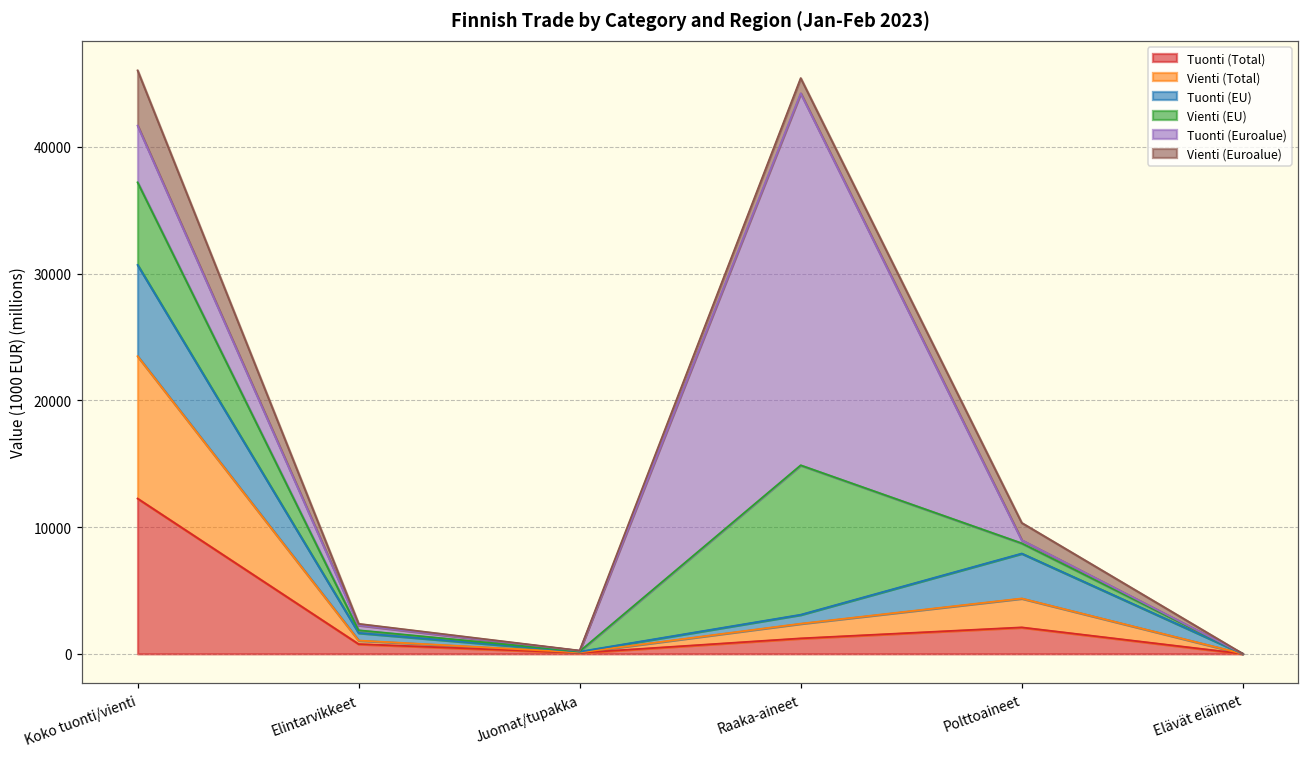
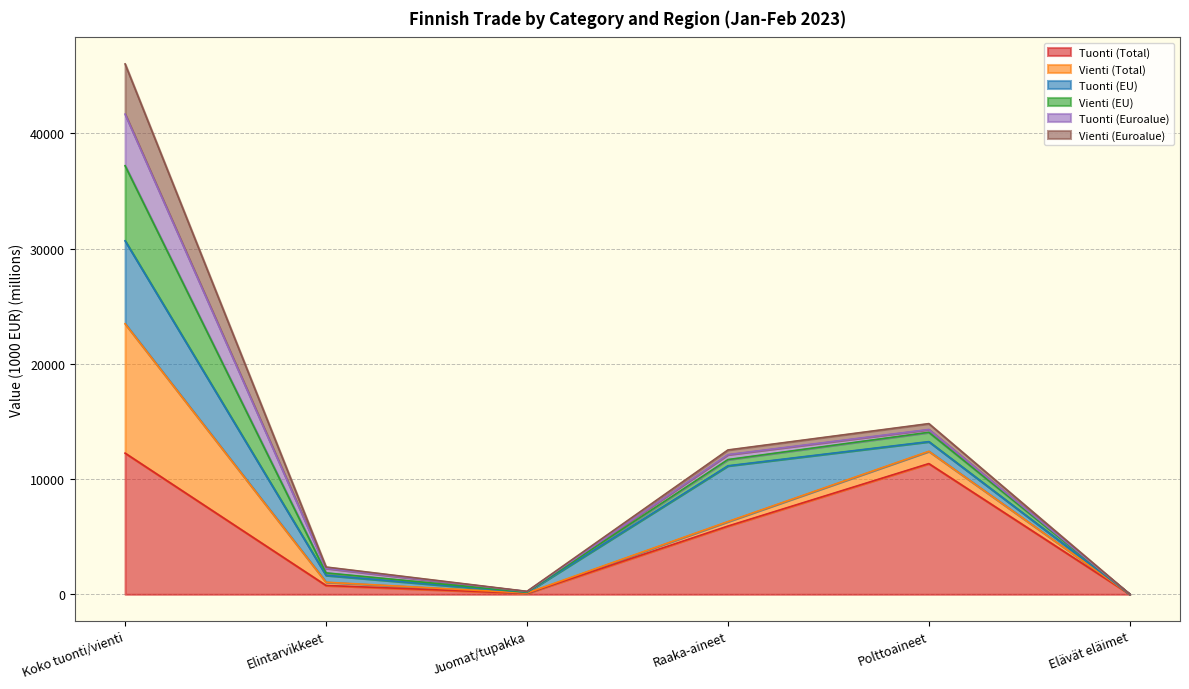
Tuonti (Total), Raaka-aineet: 1200 -> 5900
Vienti (Total), Raaka-aineet: 1200 -> 400
Tuonti (EU), Raaka-aineet: 700 -> 4800
Vienti (EU), Raaka-aineet: 11800 -> 500
Tuonti (Euroalue), Raaka-aineet: 29300 -> 400
Vienti (Euroalue), Raaka-aineet: 1200 -> 400
Tuonti (Total), Polttoaineet: 2100 -> 11300
Vienti (Total), Polttoaineet: 2300 -> 1100
Tuonti (EU), Polttoaineet: 3500 -> 800
Vienti (Euroalue), Polttoaineet: 1400 -> 500
